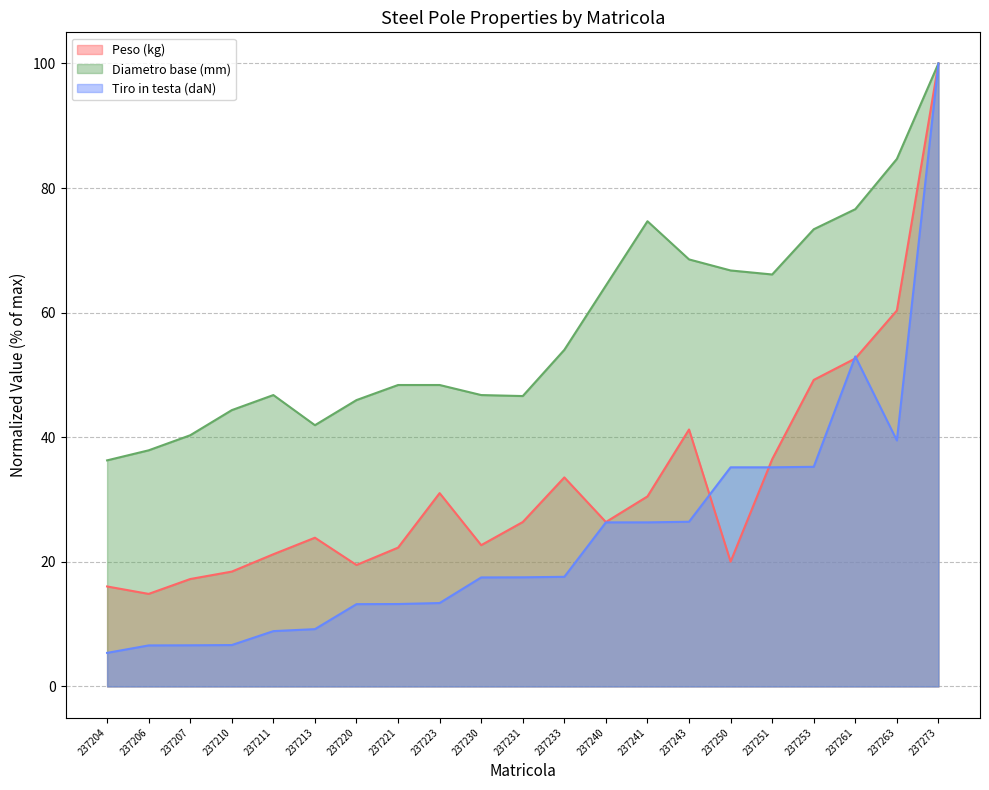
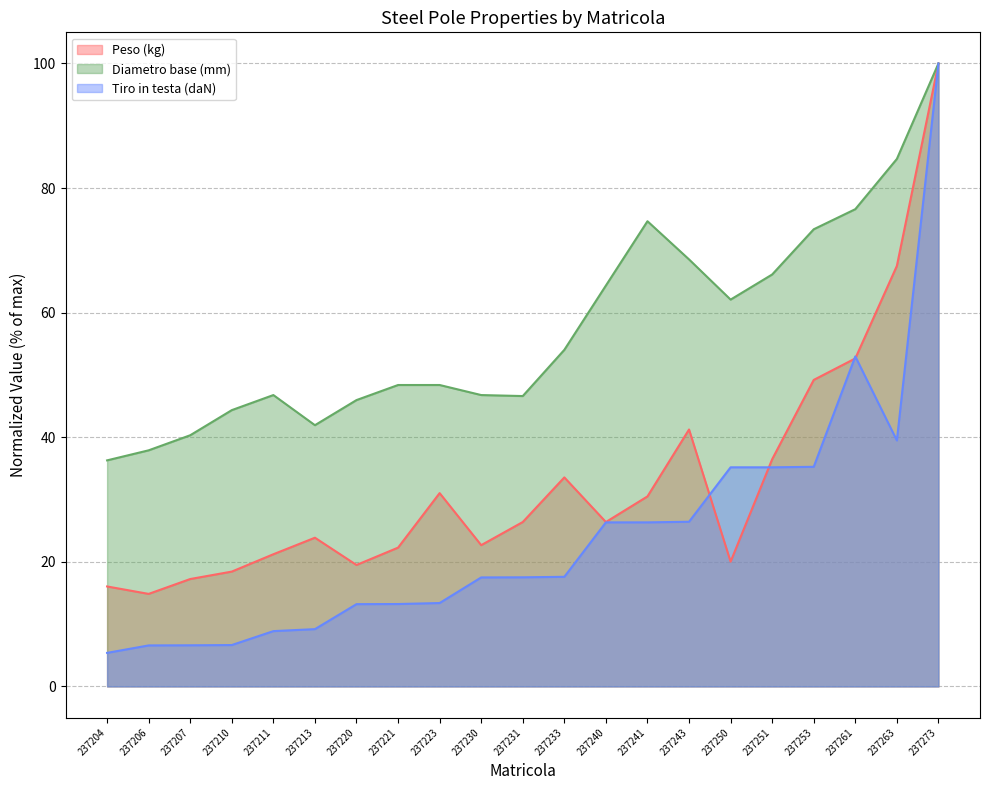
Diametro base (mm), 237250: 67 -> 62
Peso (kg), 237263: 60 -> 68
